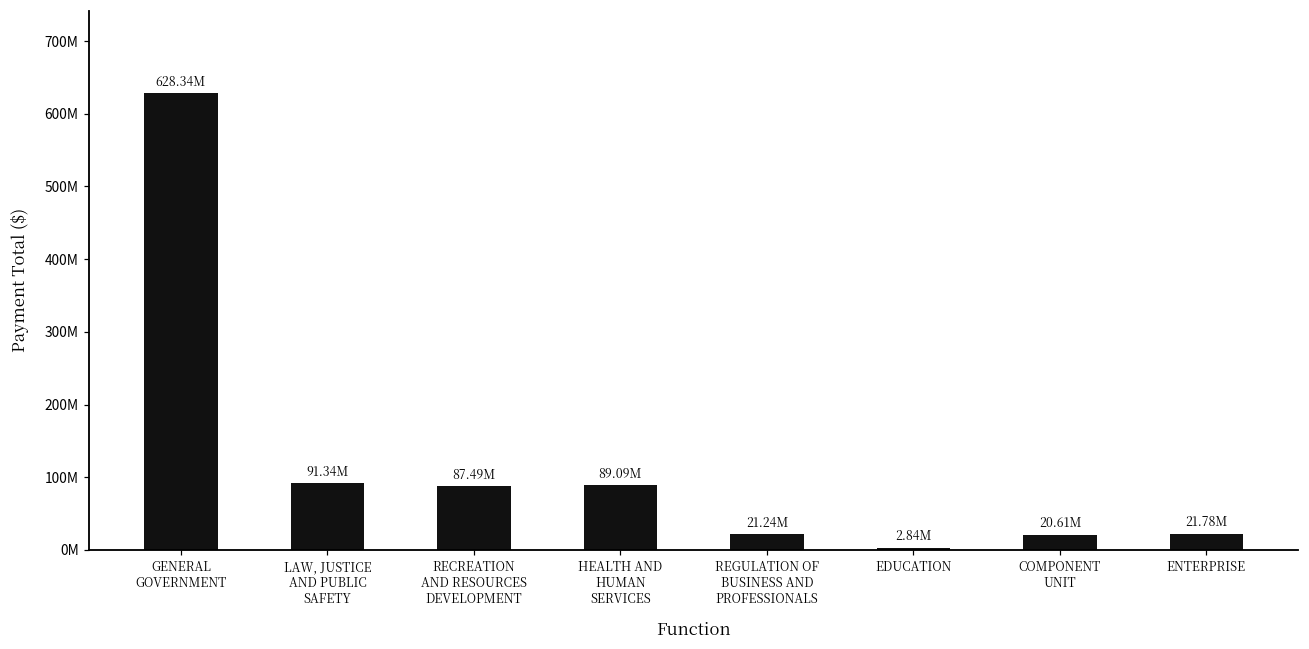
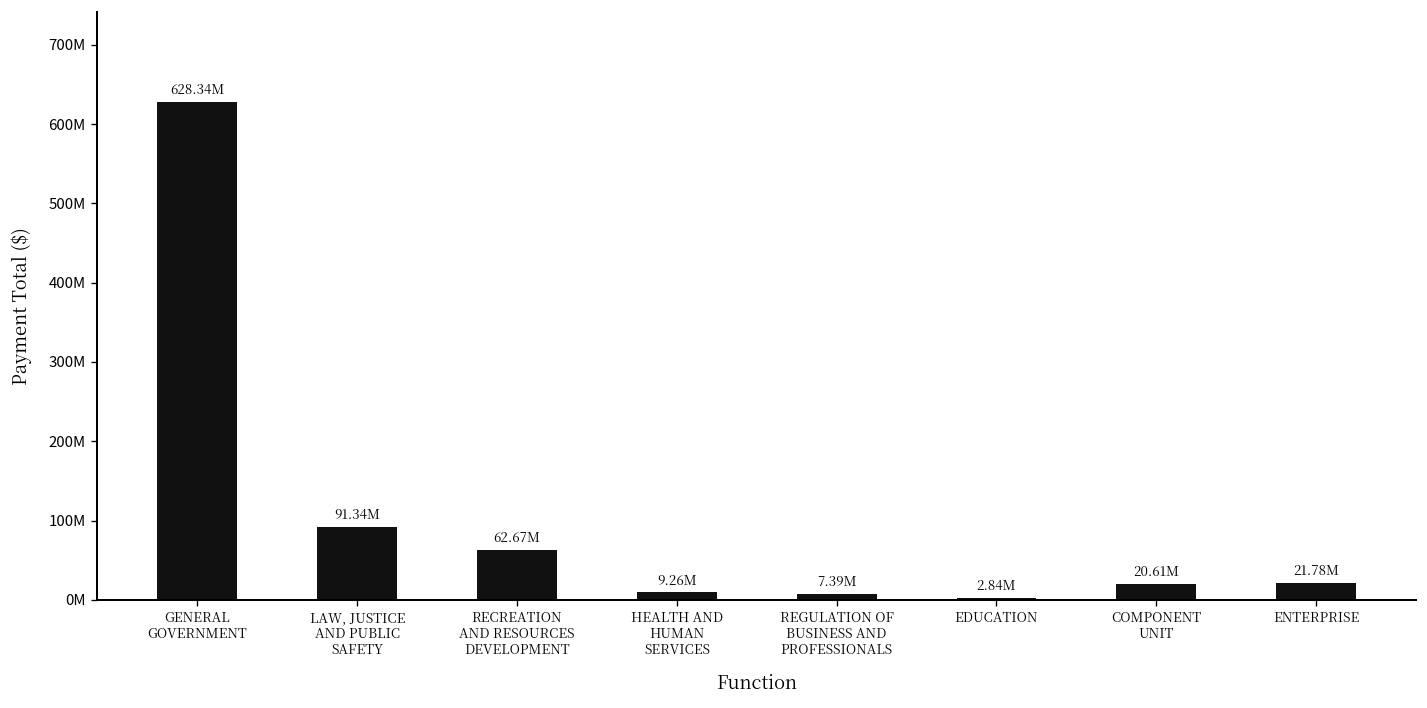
RECREATION AND RESOURCES DEVELOPMENT: 87.49M -> 62.67M
HEALTH AND HUMAN SERVICES: 89.09M -> 9.26M
REGULATION OF BUSINESS AND PROFESSIONALS: 21.24M -> 7.39M
